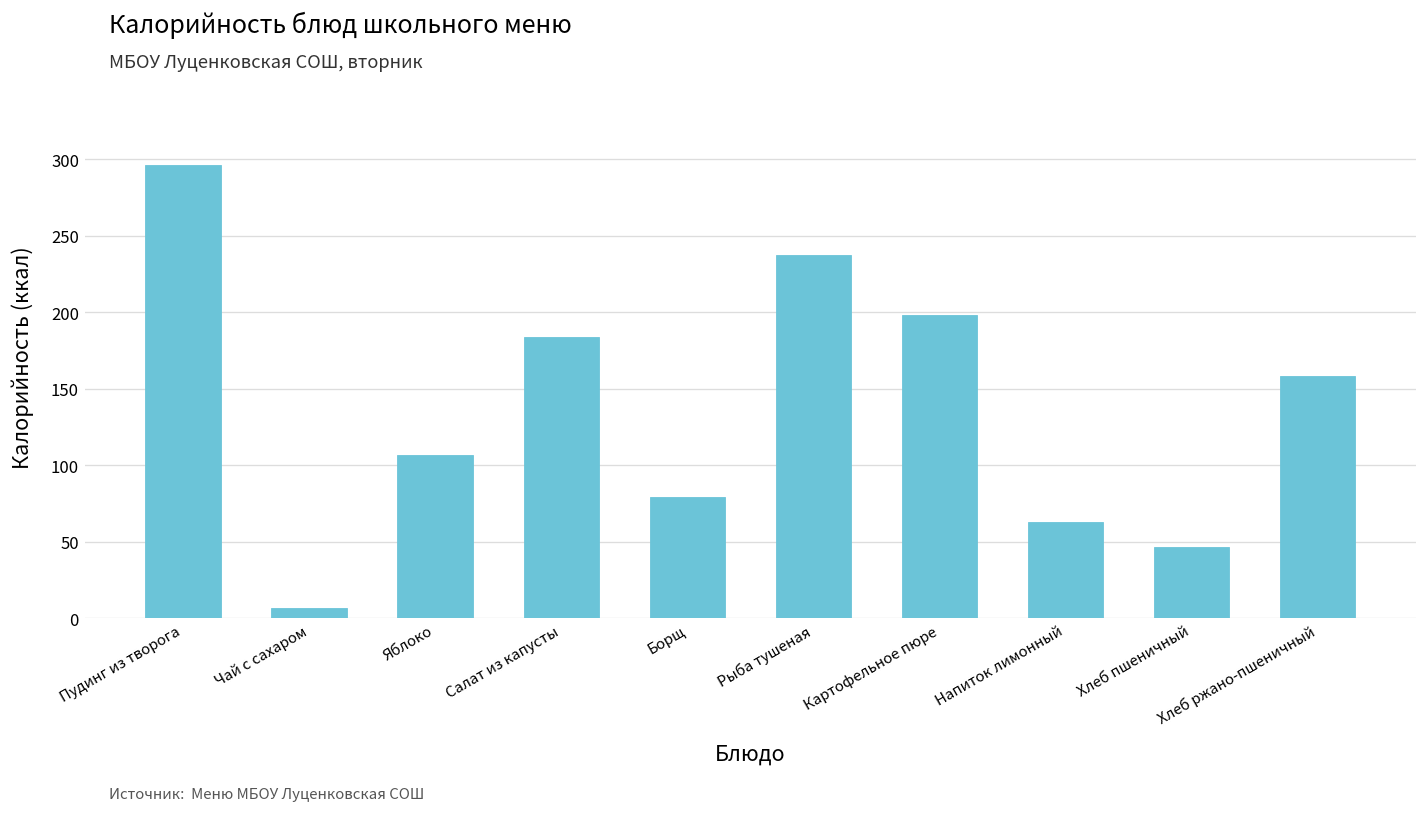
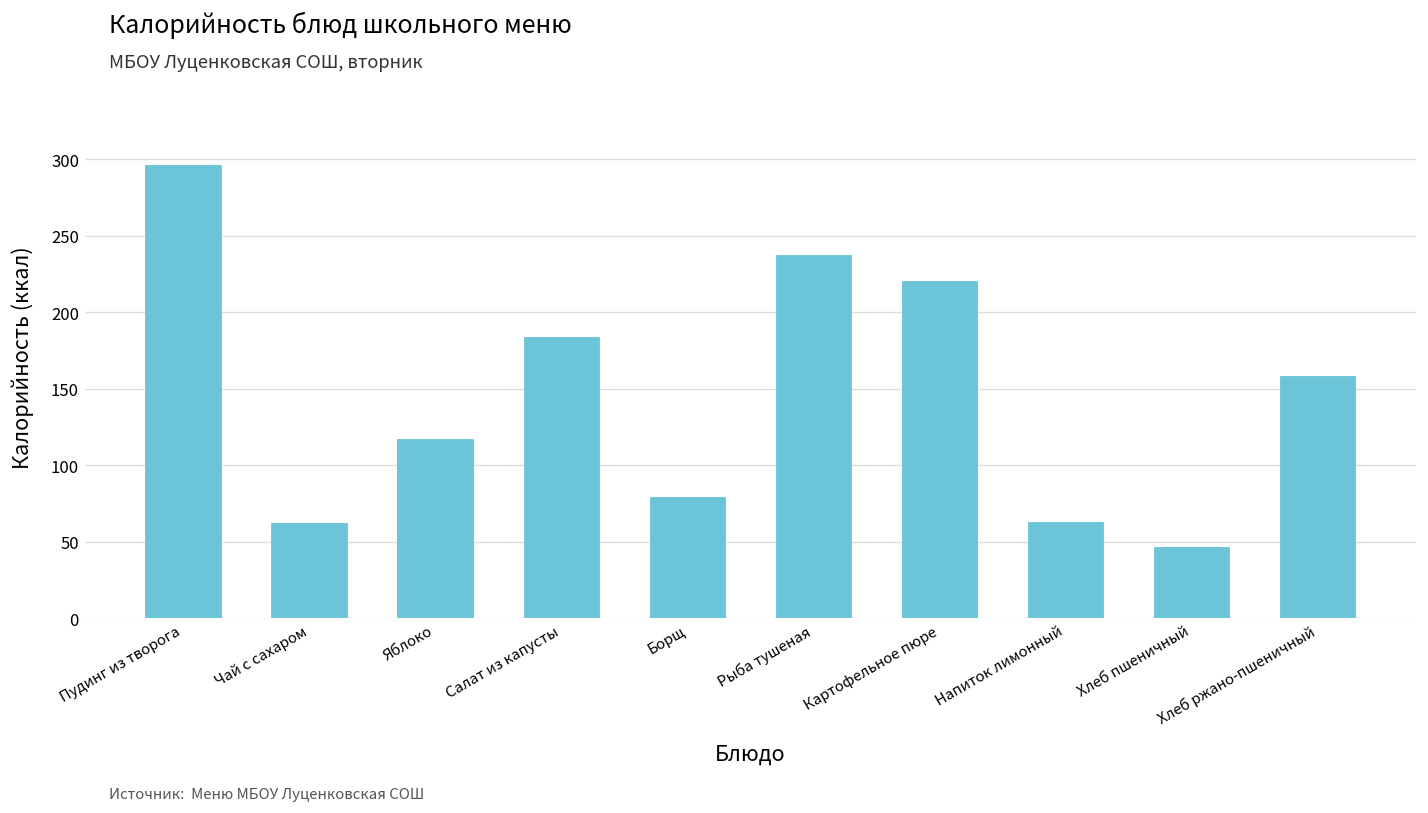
Чай с сахаром: 7 -> 62
Яблоко: 107 -> 117
Картофельное пюре: 199 -> 220
